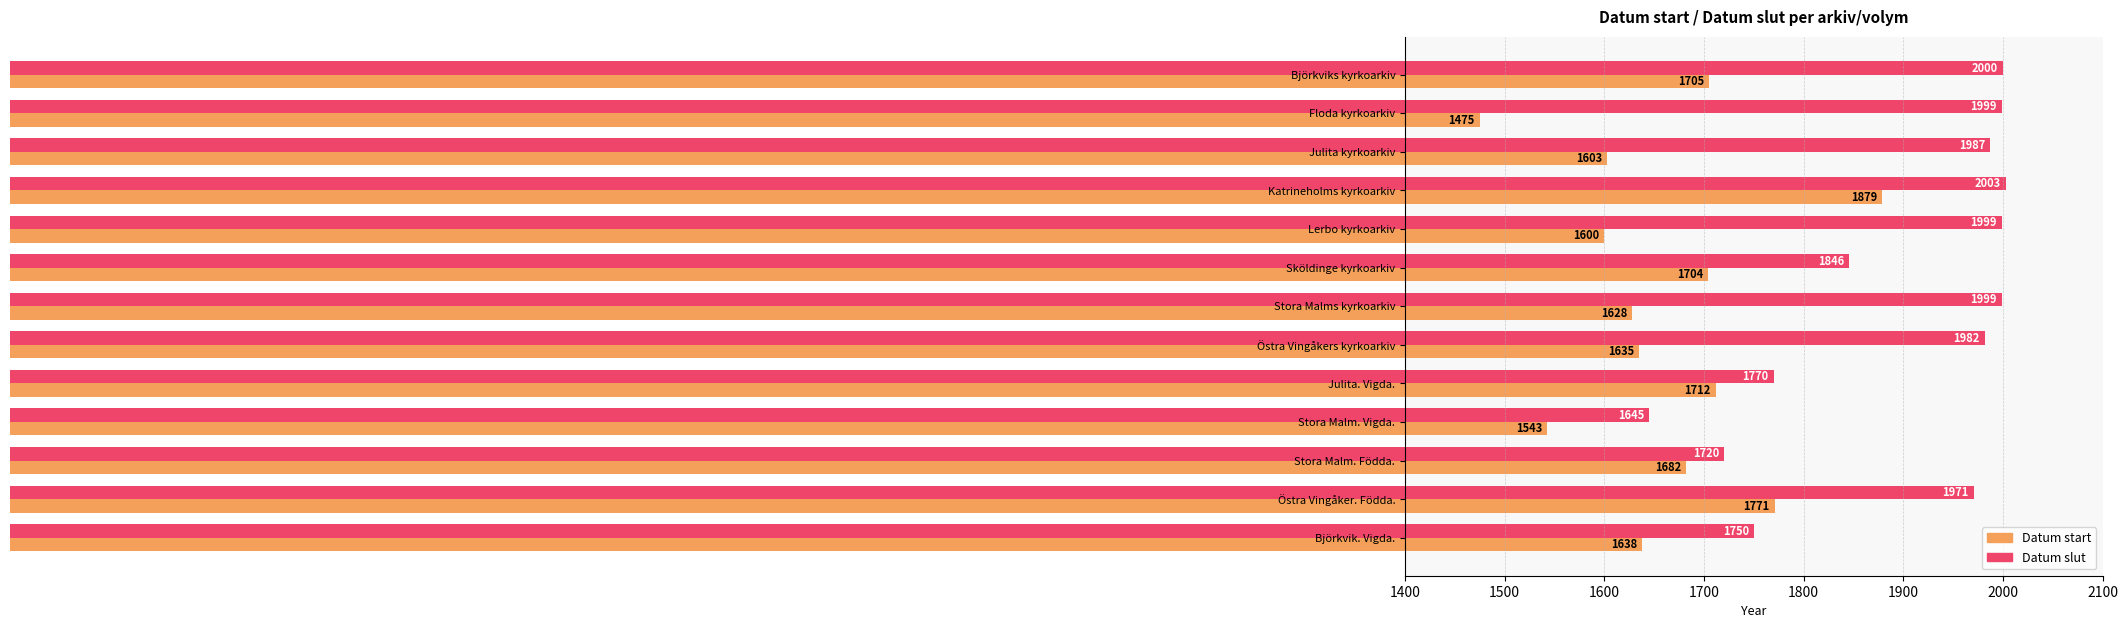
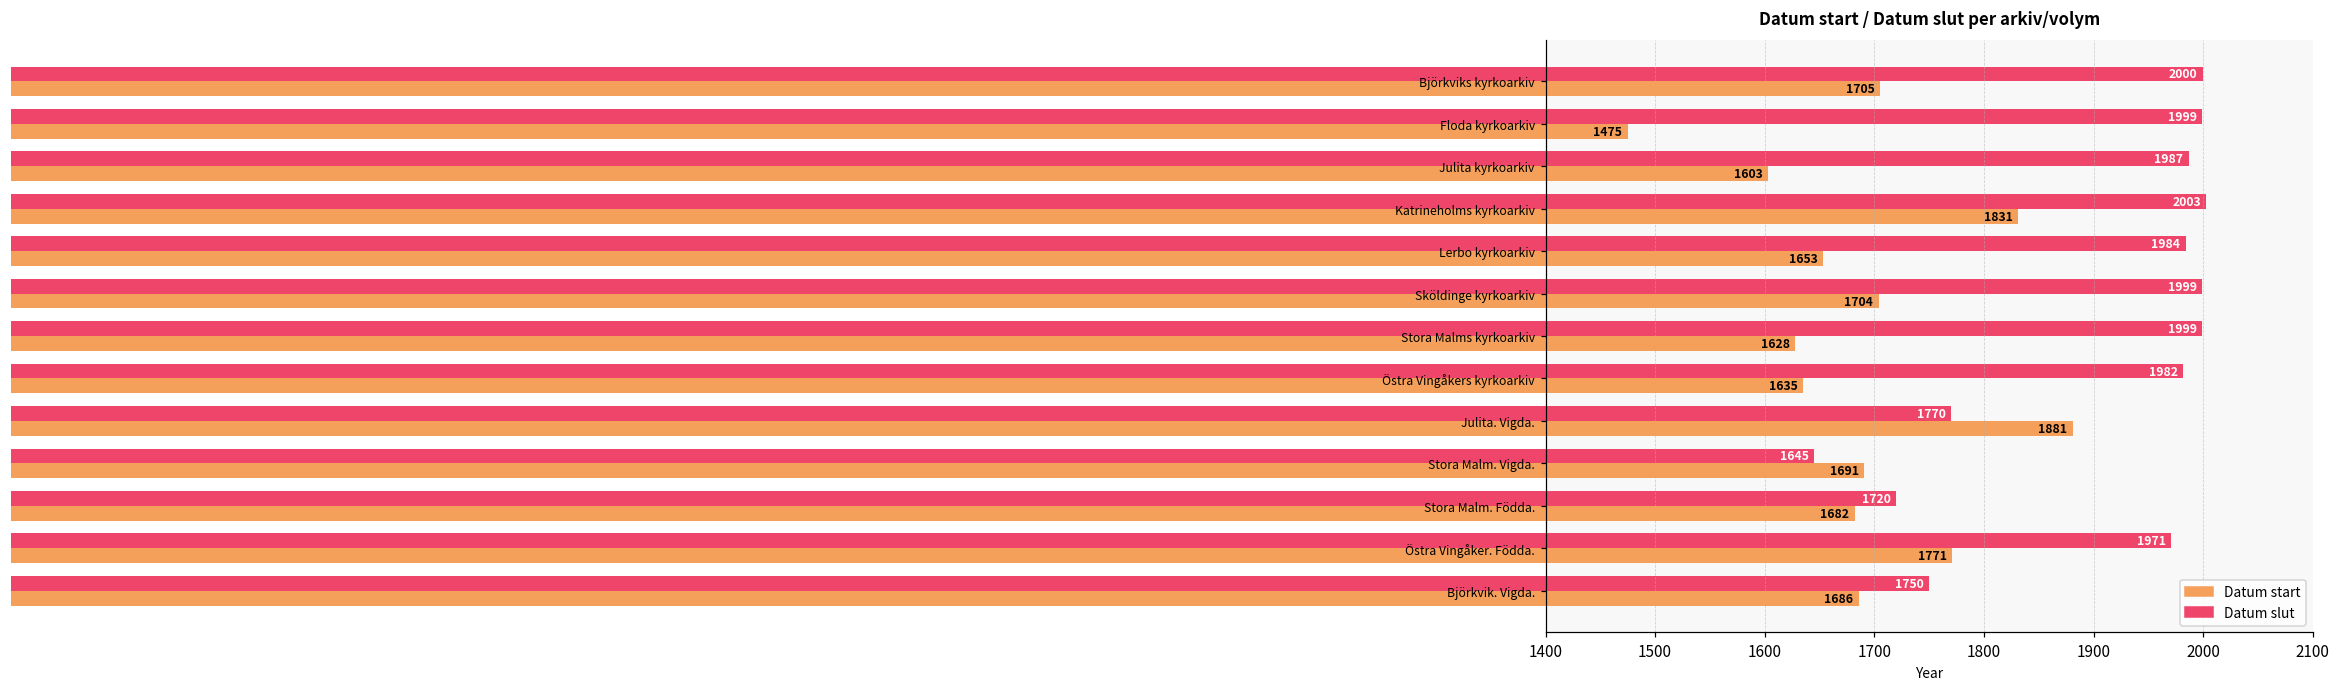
Datum start, Katrineholms kyrkoarkiv: 1879 -> 1831
Datum slut, Lerbo kyrkoarkiv: 1999 -> 1984
Datum start, Lerbo kyrkoarkiv: 1600 -> 1653
Datum slut, Sköldinge kyrkoarkiv: 1846 -> 1999
Datum start, Julita. Vigda.: 1712 -> 1881
Datum start, Stora Malm. Vigda.: 1543 -> 1691
Datum start, Björkvik. Vigda.: 1638 -> 1686
